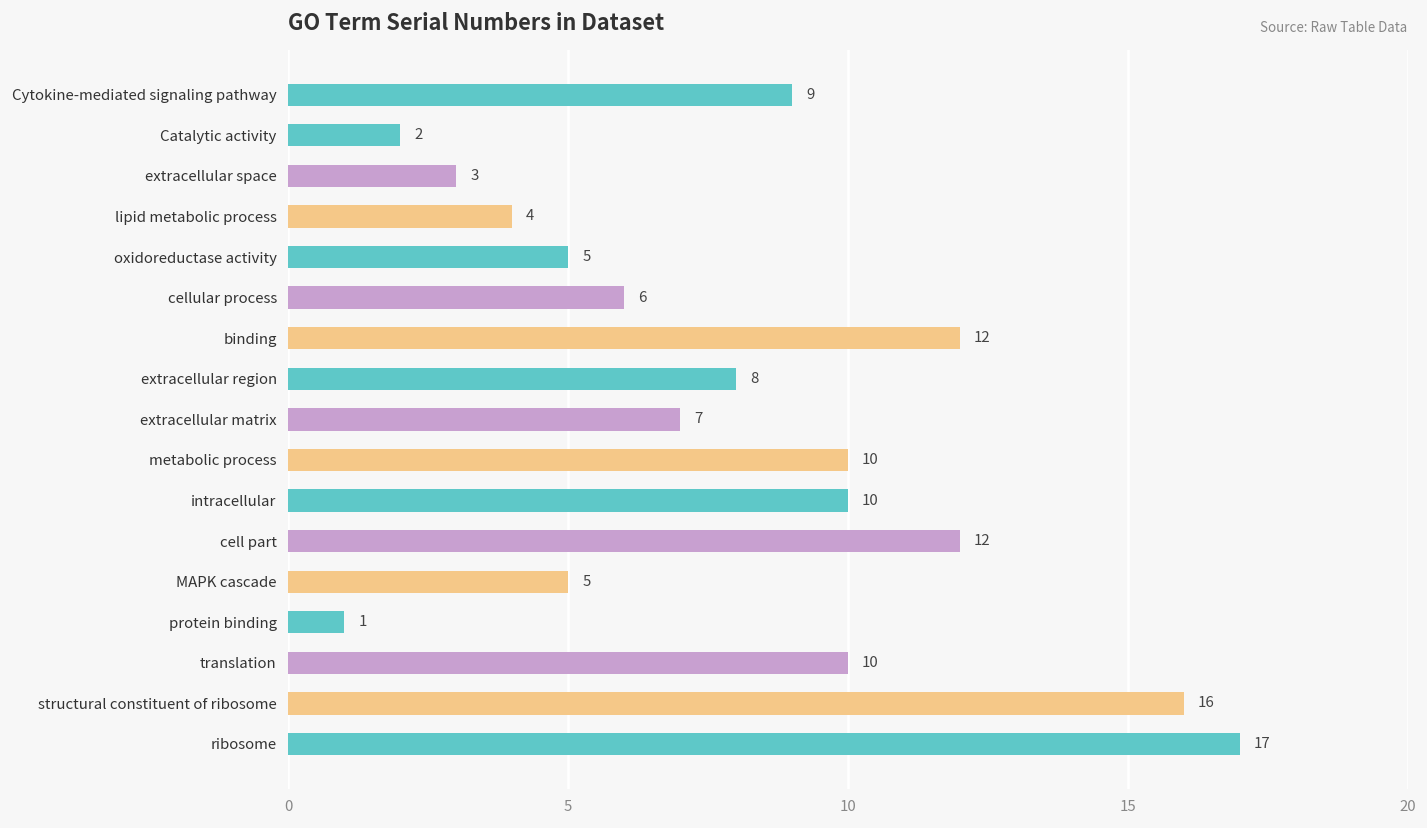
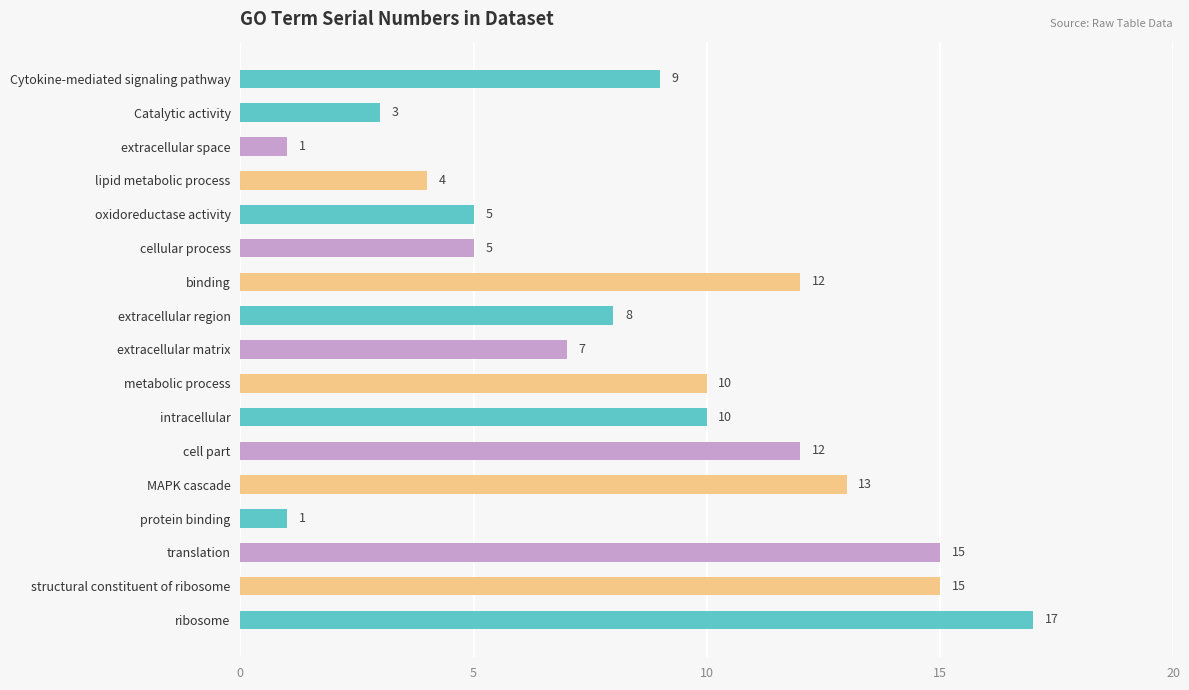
Catalytic activity: 2 -> 3
extracellular space: 3 -> 1
cellular process: 6 -> 5
MAPK cascade: 5 -> 13
translation: 10 -> 15
structural constituent of ribosome: 16 -> 15
